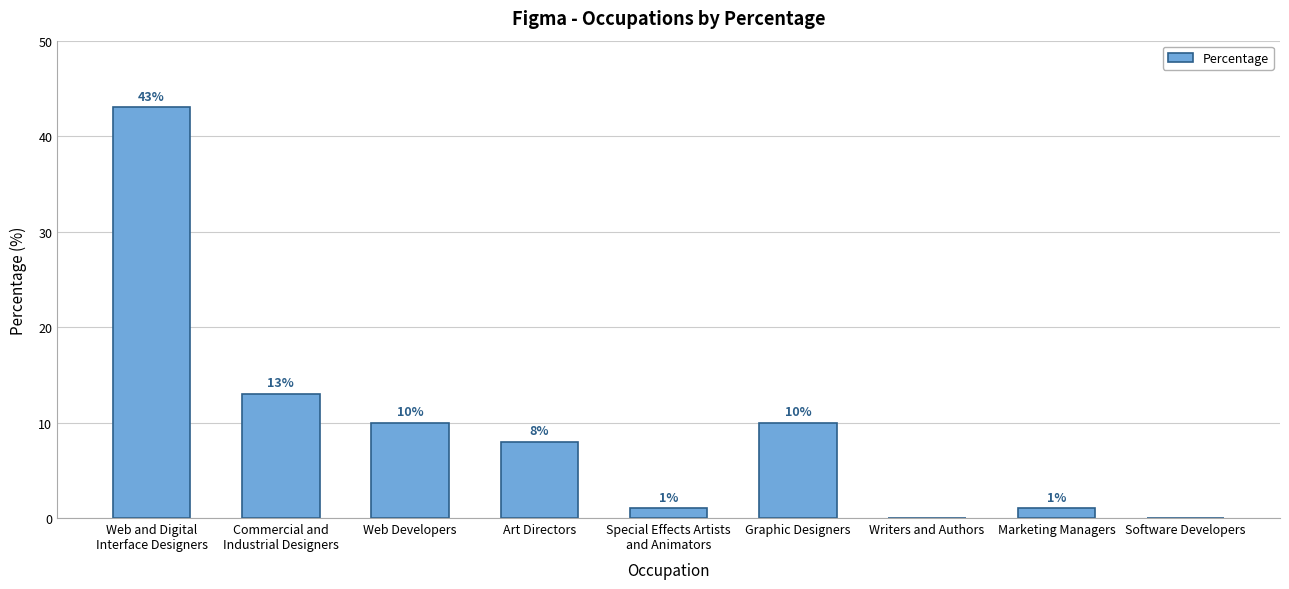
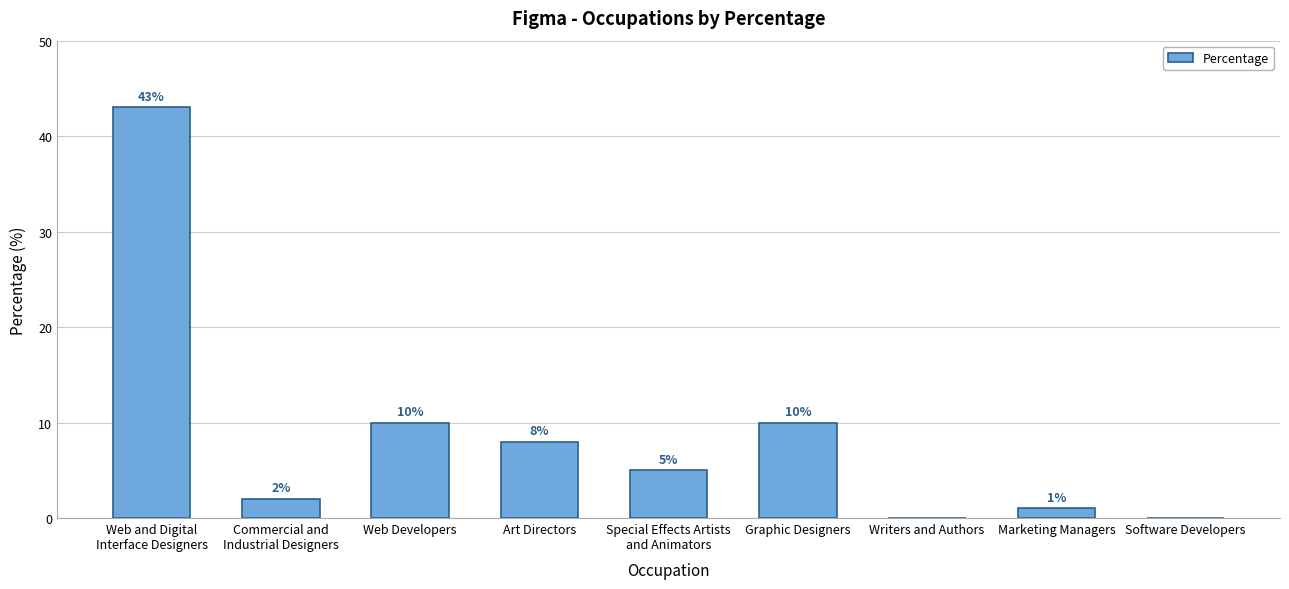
Commercial and Industrial Designers: 13% -> 2%
Special Effects Artists and Animators: 1% -> 5%
